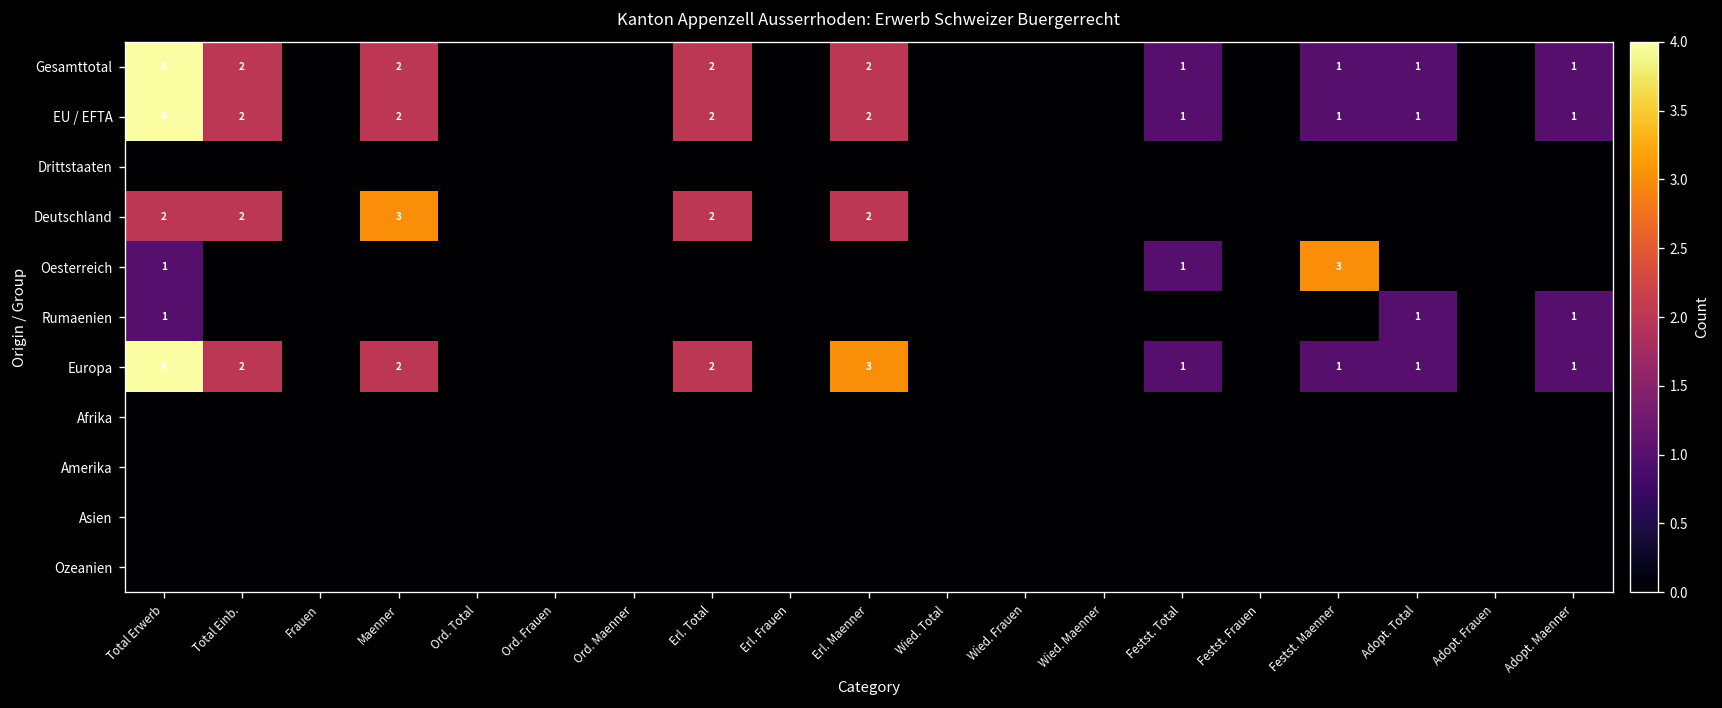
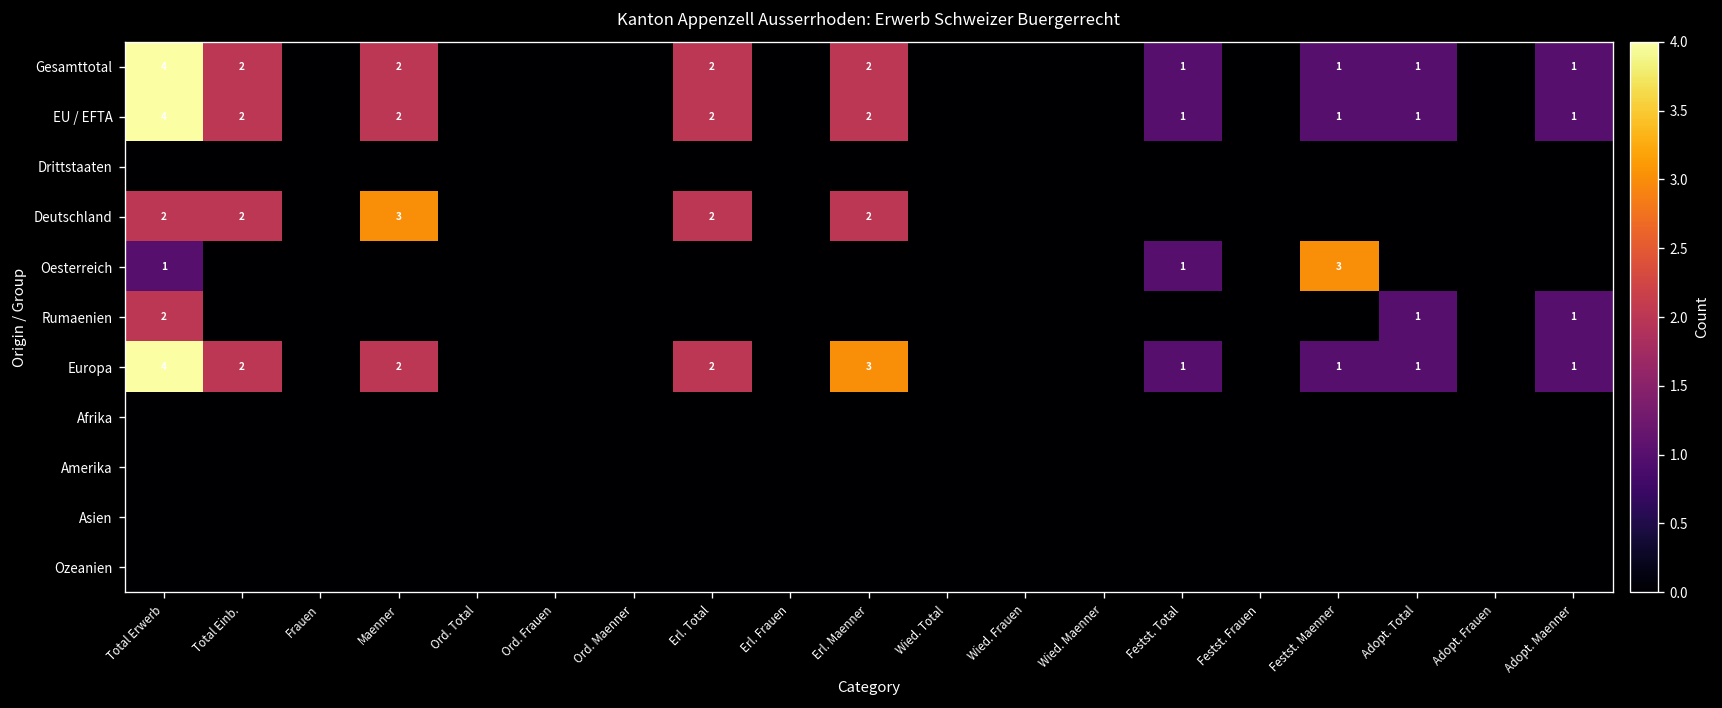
Rumaenien, Total Erwerb: 1 -> 2
